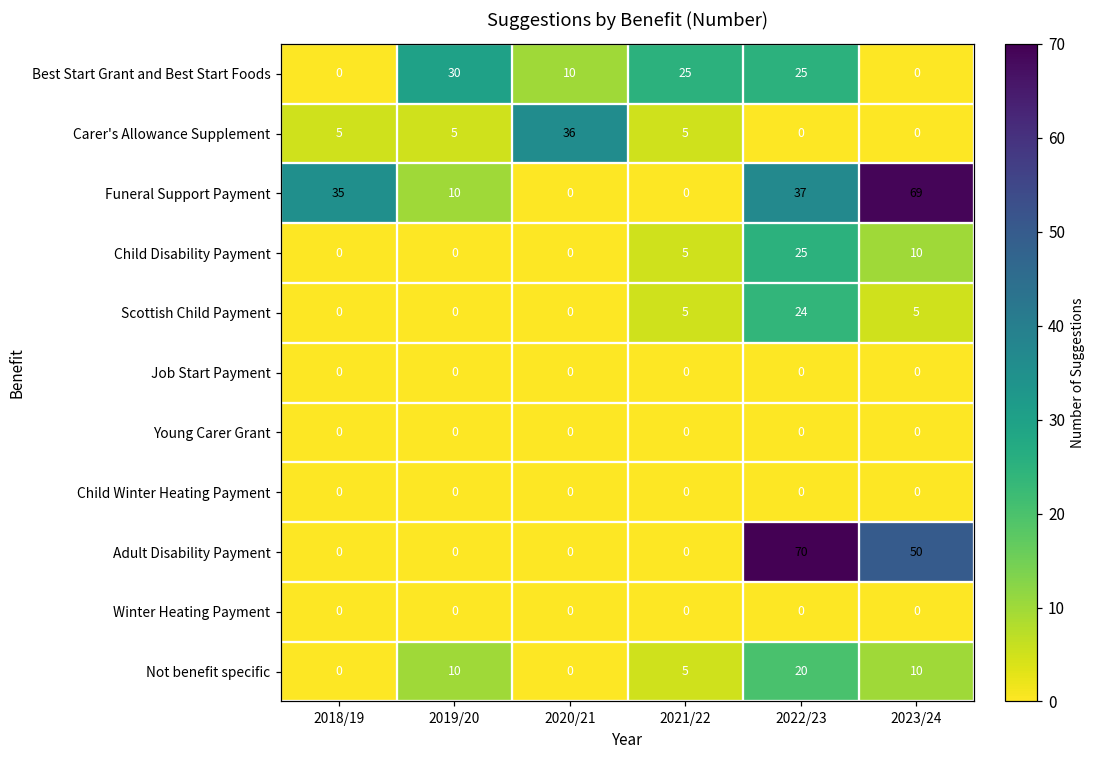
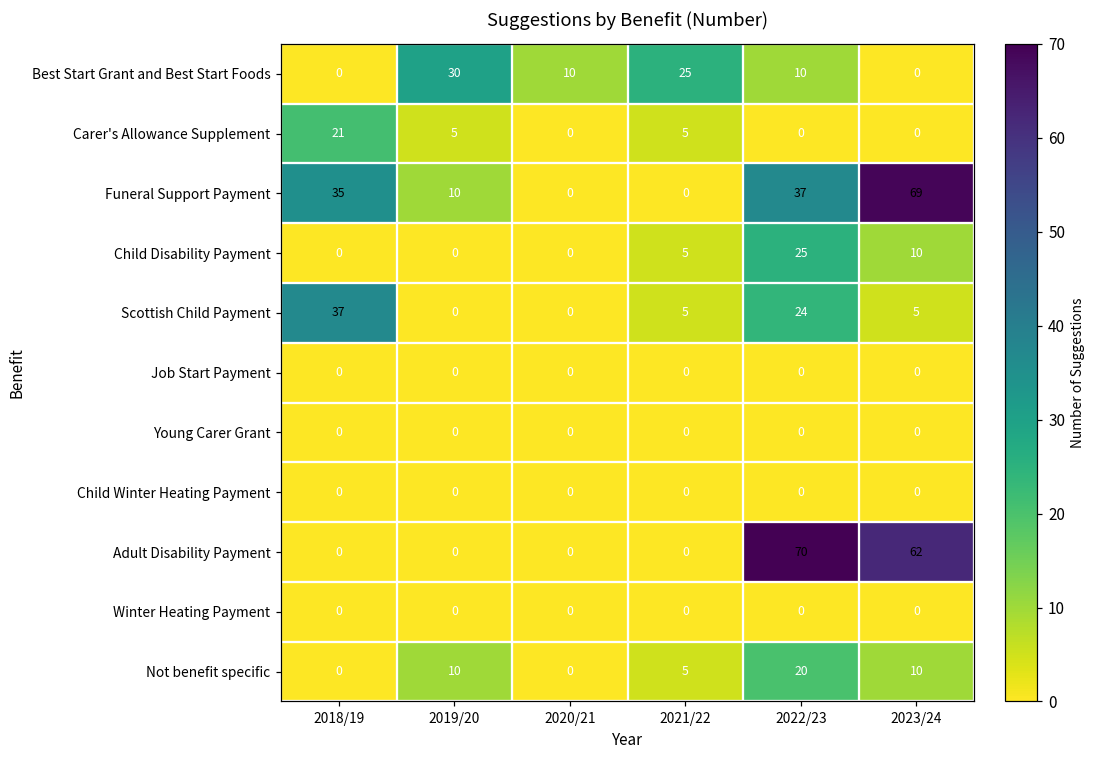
Best Start Grant and Best Start Foods, 2022/23: 25 -> 10
Carer's Allowance Supplement, 2018/19: 5 -> 21
Carer's Allowance Supplement, 2020/21: 36 -> 0
Scottish Child Payment, 2018/19: 0 -> 37
Adult Disability Payment, 2023/24: 50 -> 62
